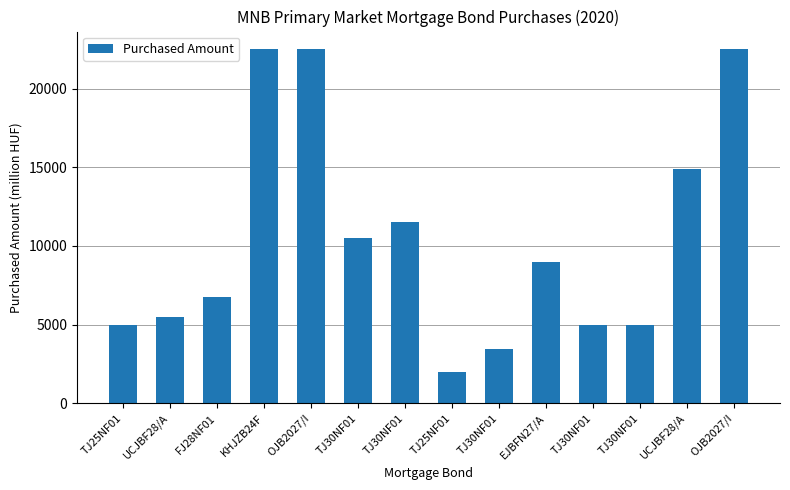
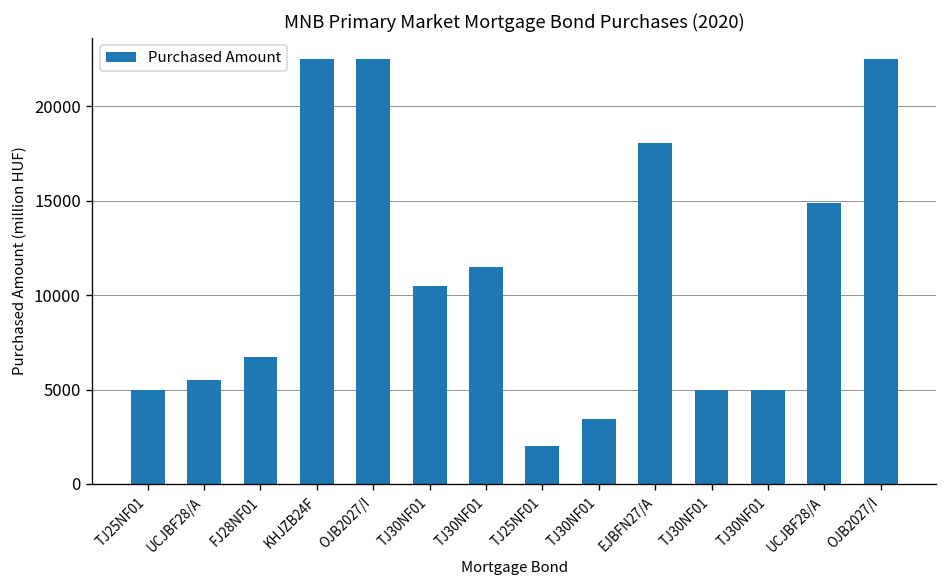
EJBFN27/A: 9000 -> 18000
